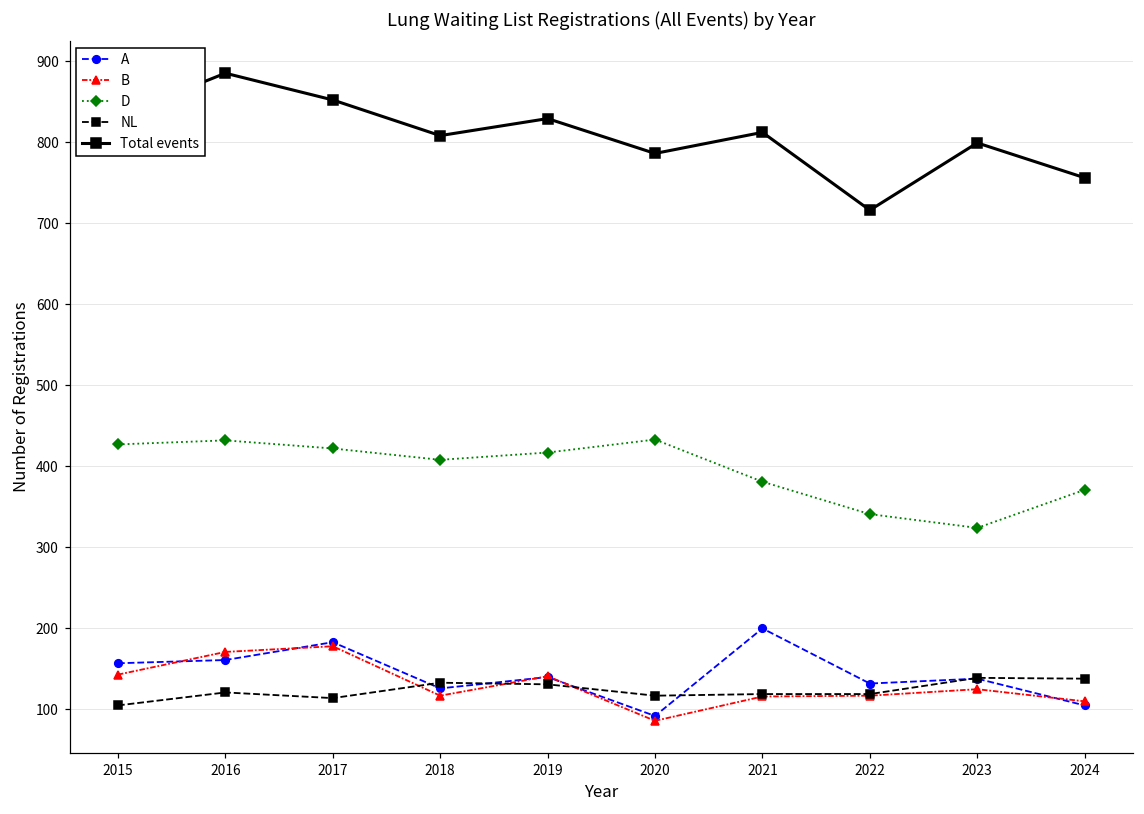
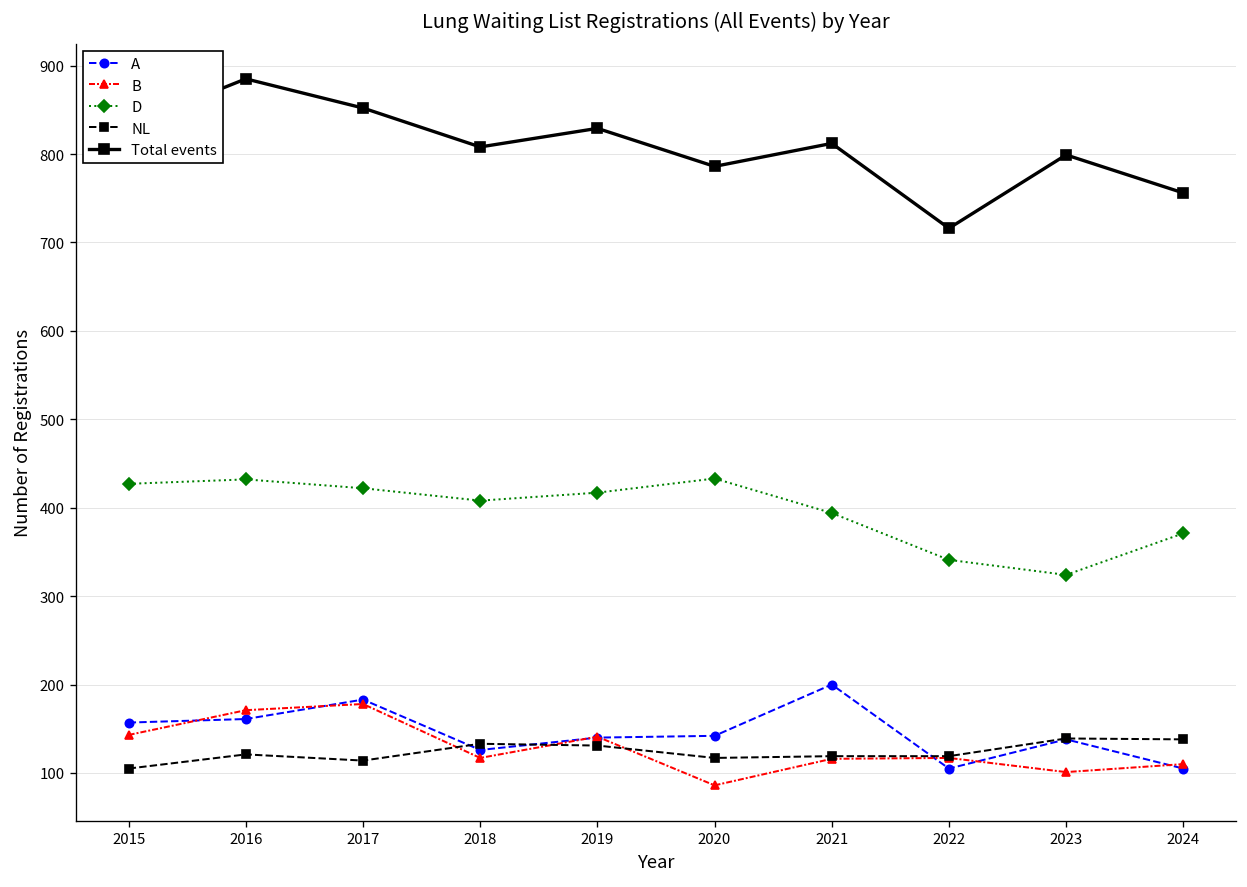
A, 2020: 90 -> 140
D, 2021: 380 -> 390
A, 2022: 130 -> 110
B, 2023: 130 -> 100
